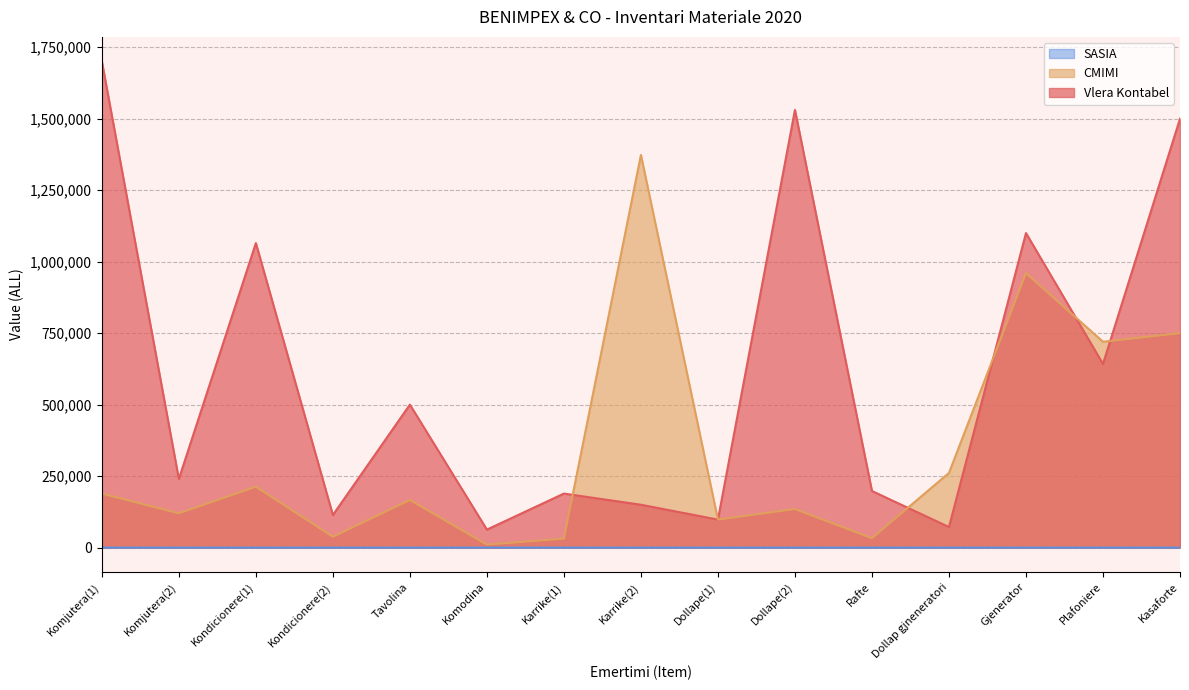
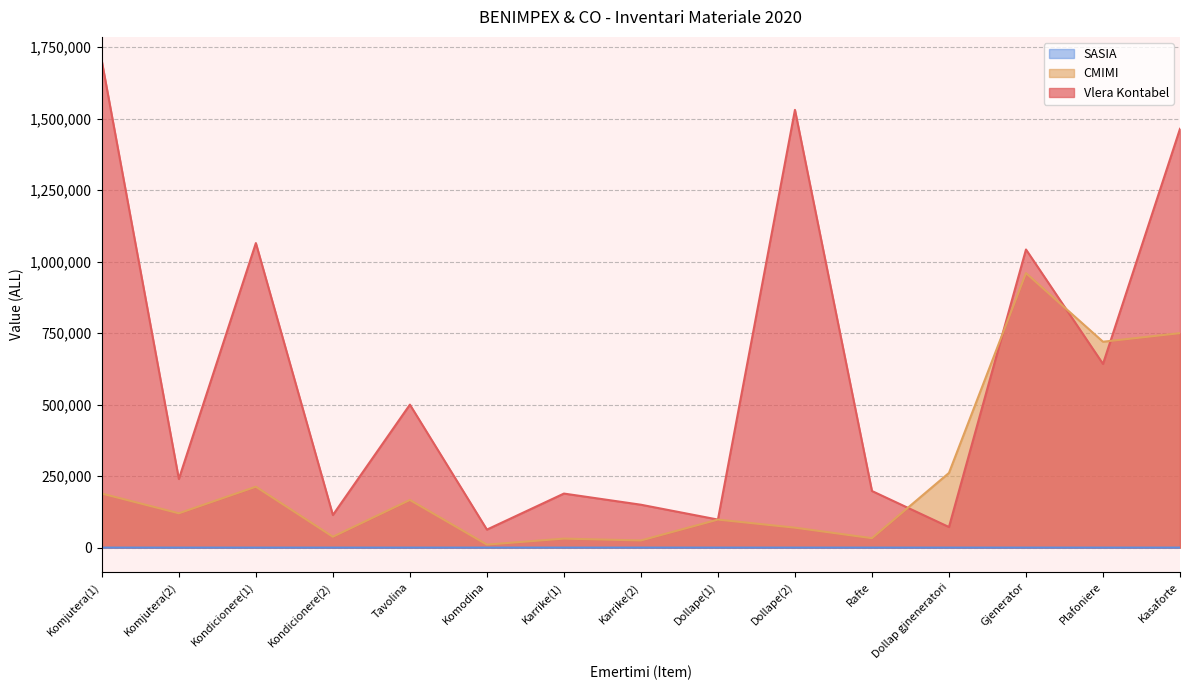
CMIMI, Karrike(2): 1,370,000 -> 30,000
CMIMI, Dollape(2): 140,000 -> 70,000
Vlera Kontabel, Gjenerator: 1,100,000 -> 1,040,000
Vlera Kontabel, Kasaforte: 1,500,000 -> 1,460,000
